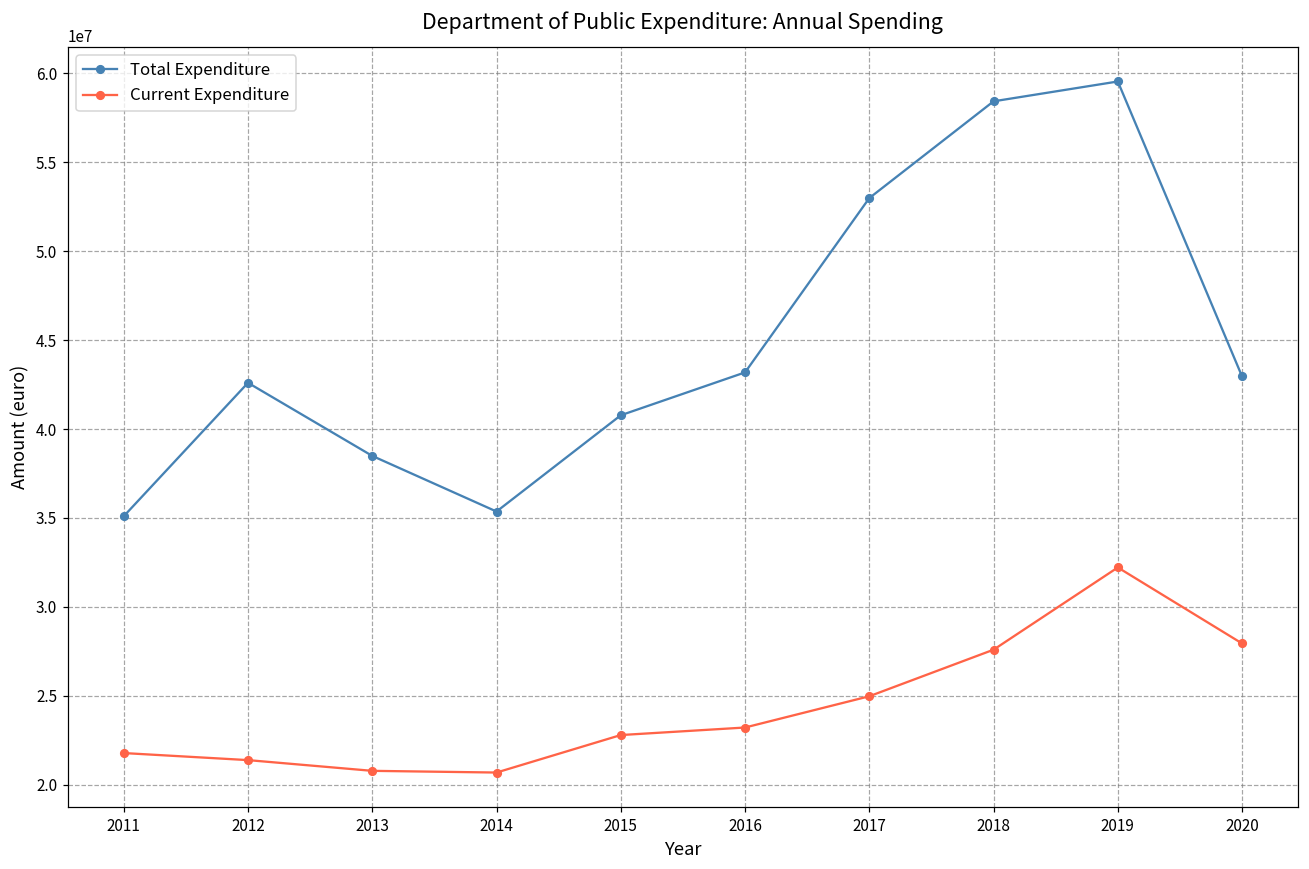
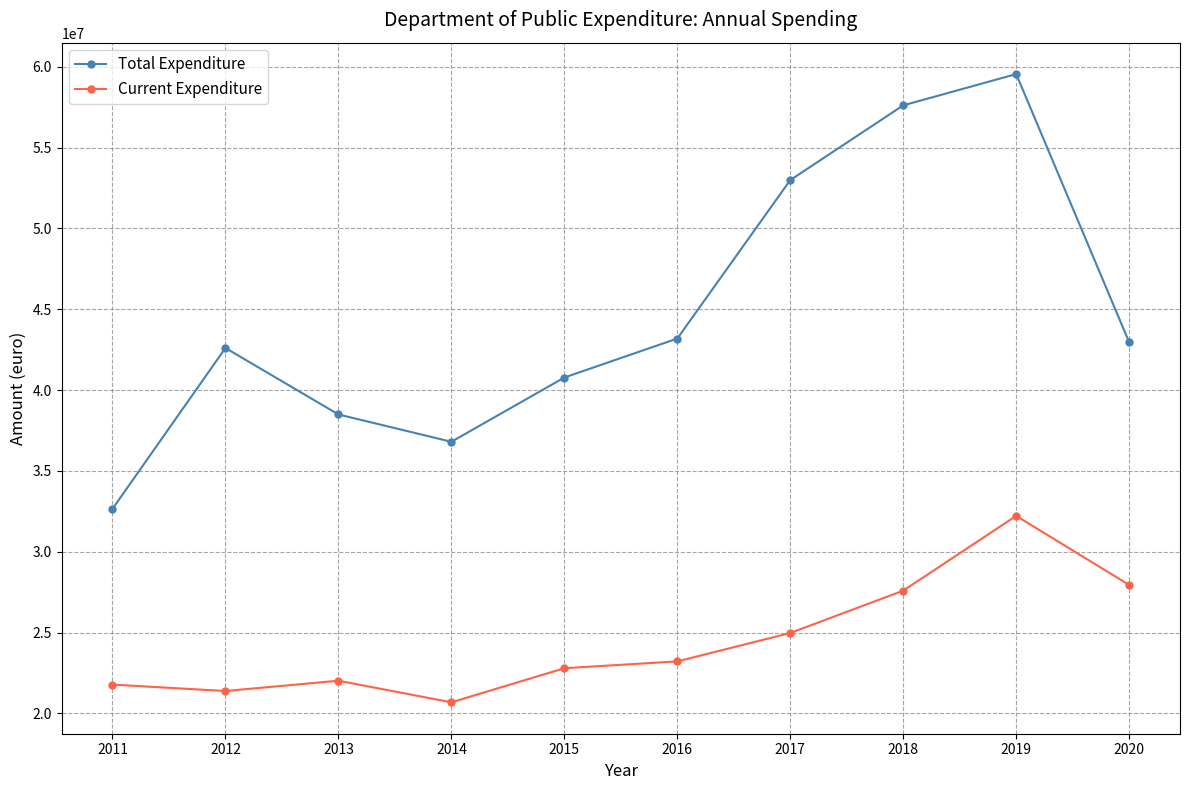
Total Expenditure, 2011: 35100000 -> 32700000
Current Expenditure, 2013: 20800000 -> 22000000
Total Expenditure, 2014: 35400000 -> 36800000
Total Expenditure, 2018: 58400000 -> 57600000
